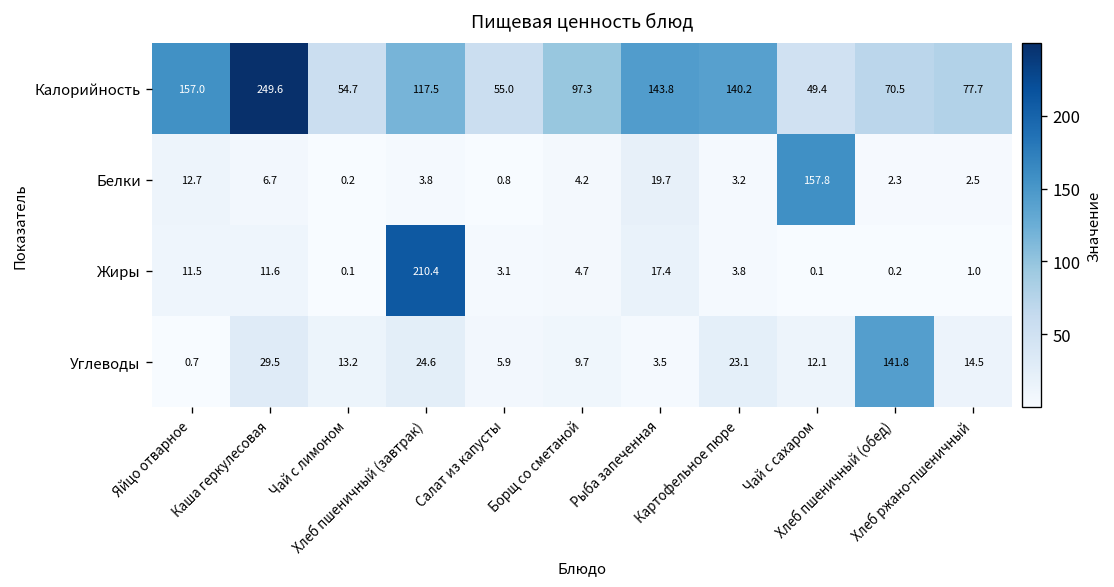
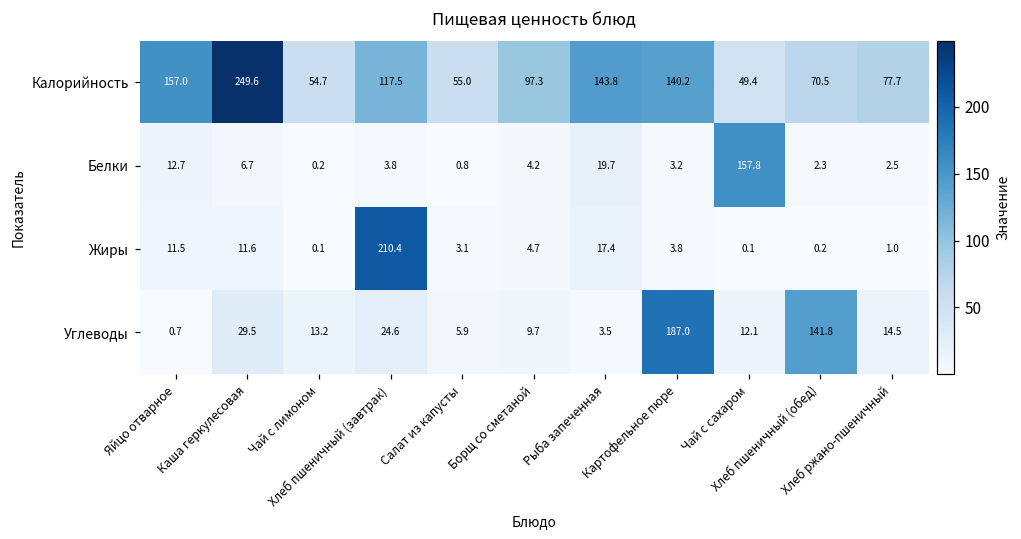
Углеводы, Картофельное пюре: 23.1 -> 187.0
